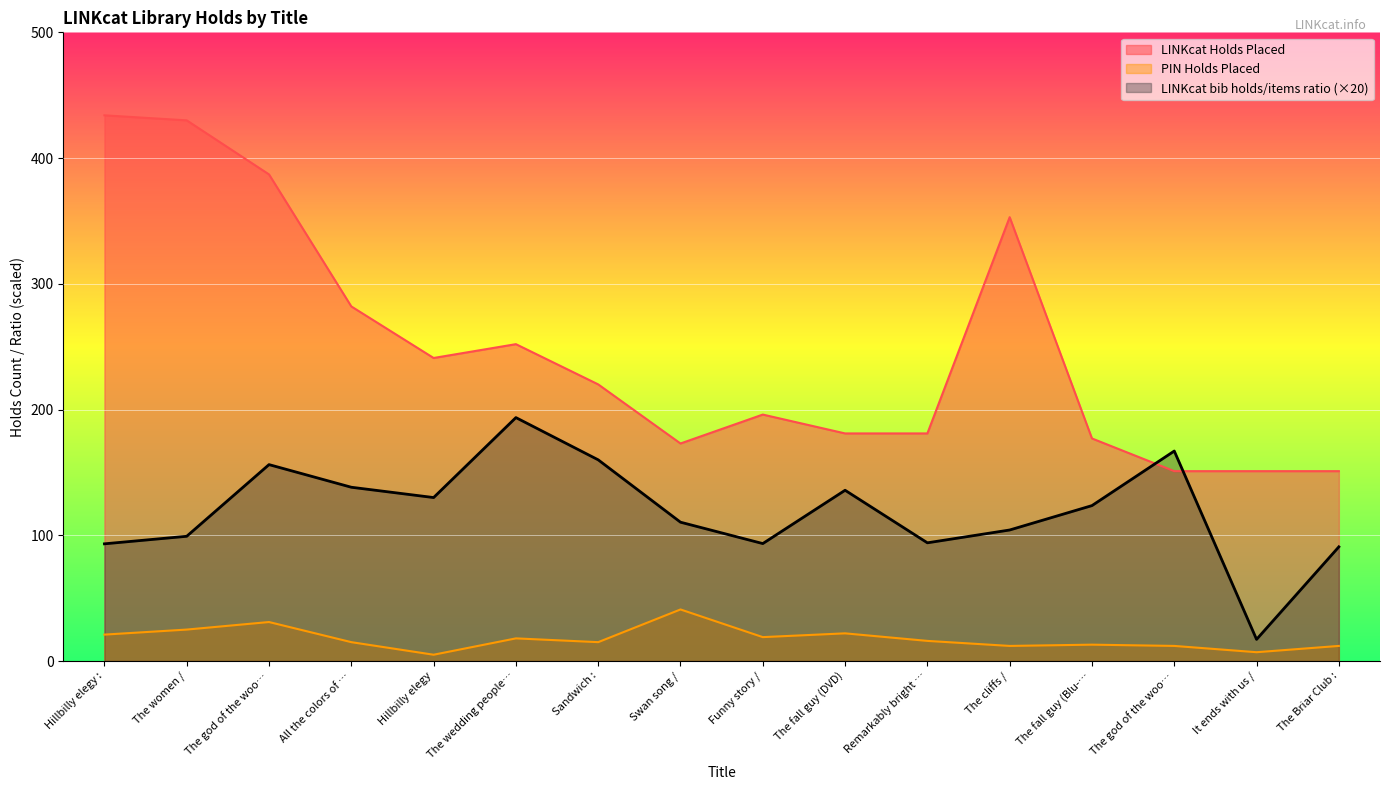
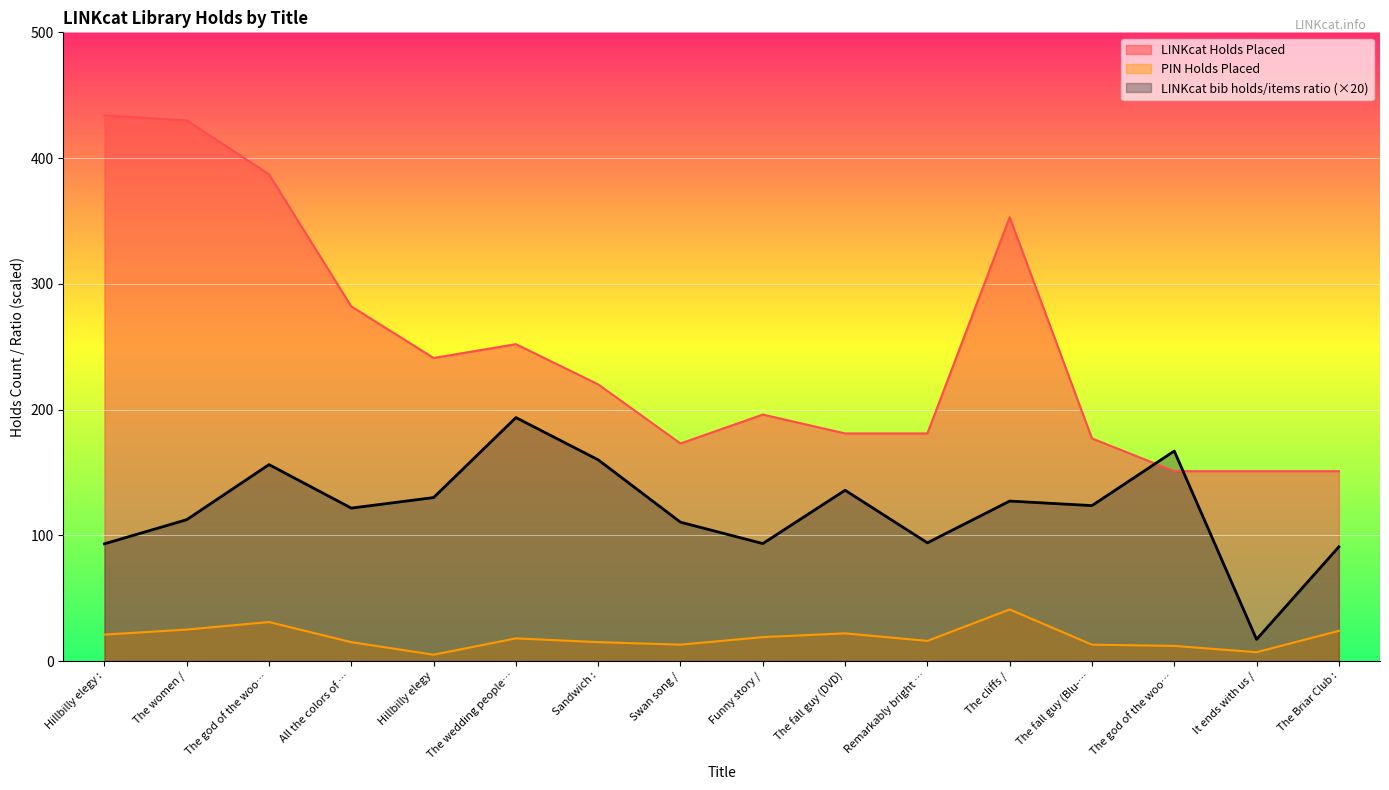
LINKcat bib holds/items ratio (×20), The women /: 99 -> 112
LINKcat bib holds/items ratio (×20), All the colors of …: 138 -> 122
PIN Holds Placed, Swan song /: 41 -> 13
PIN Holds Placed, The cliffs /: 12 -> 41
LINKcat bib holds/items ratio (×20), The cliffs /: 104 -> 127
PIN Holds Placed, The Briar Club :: 12 -> 24
